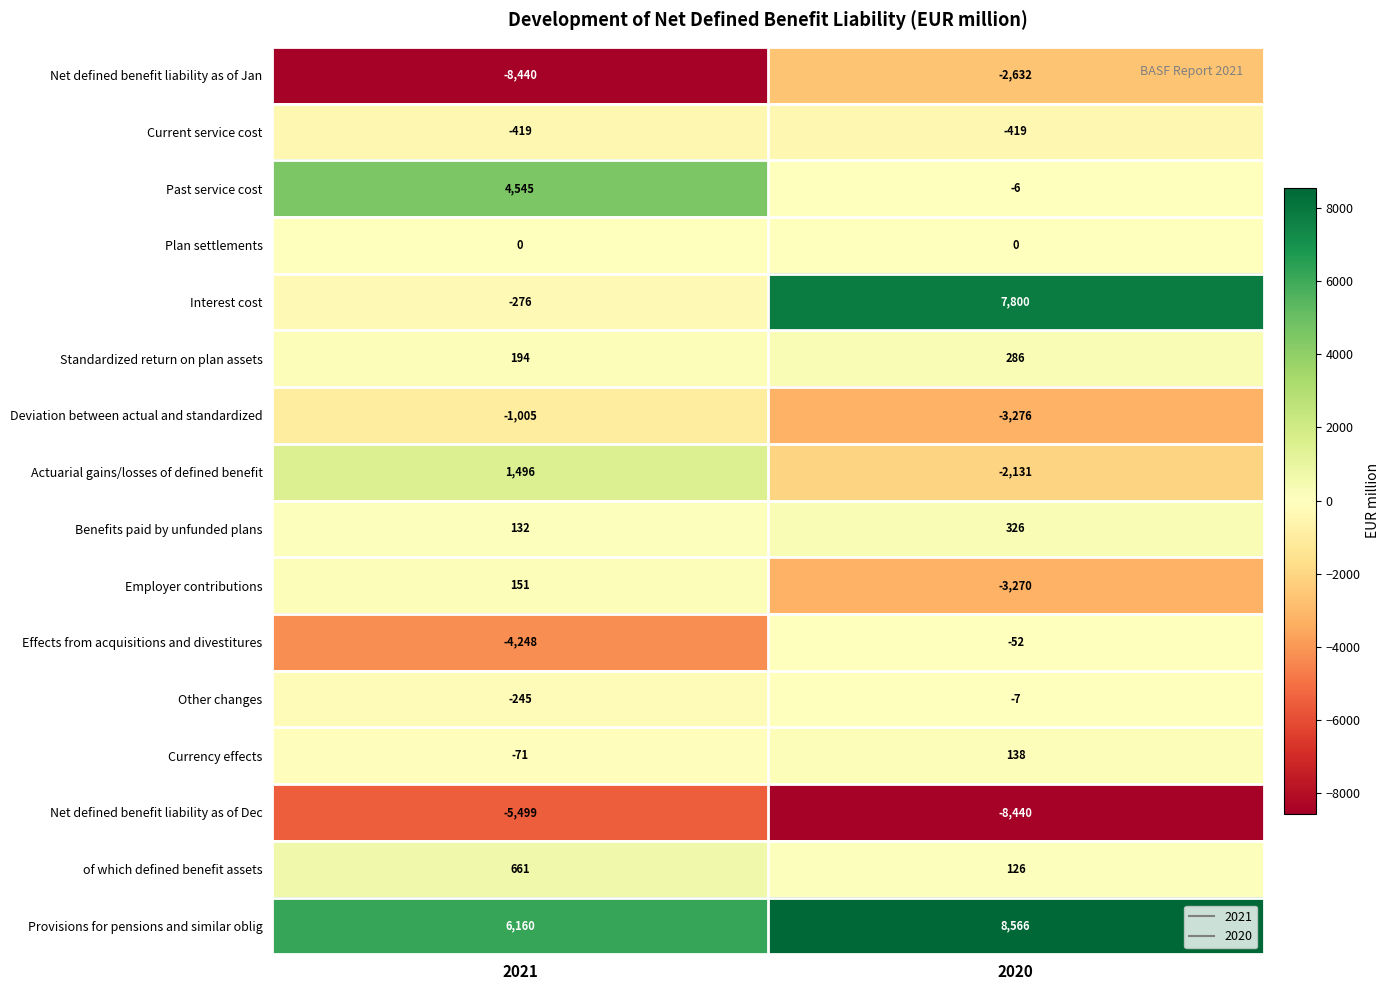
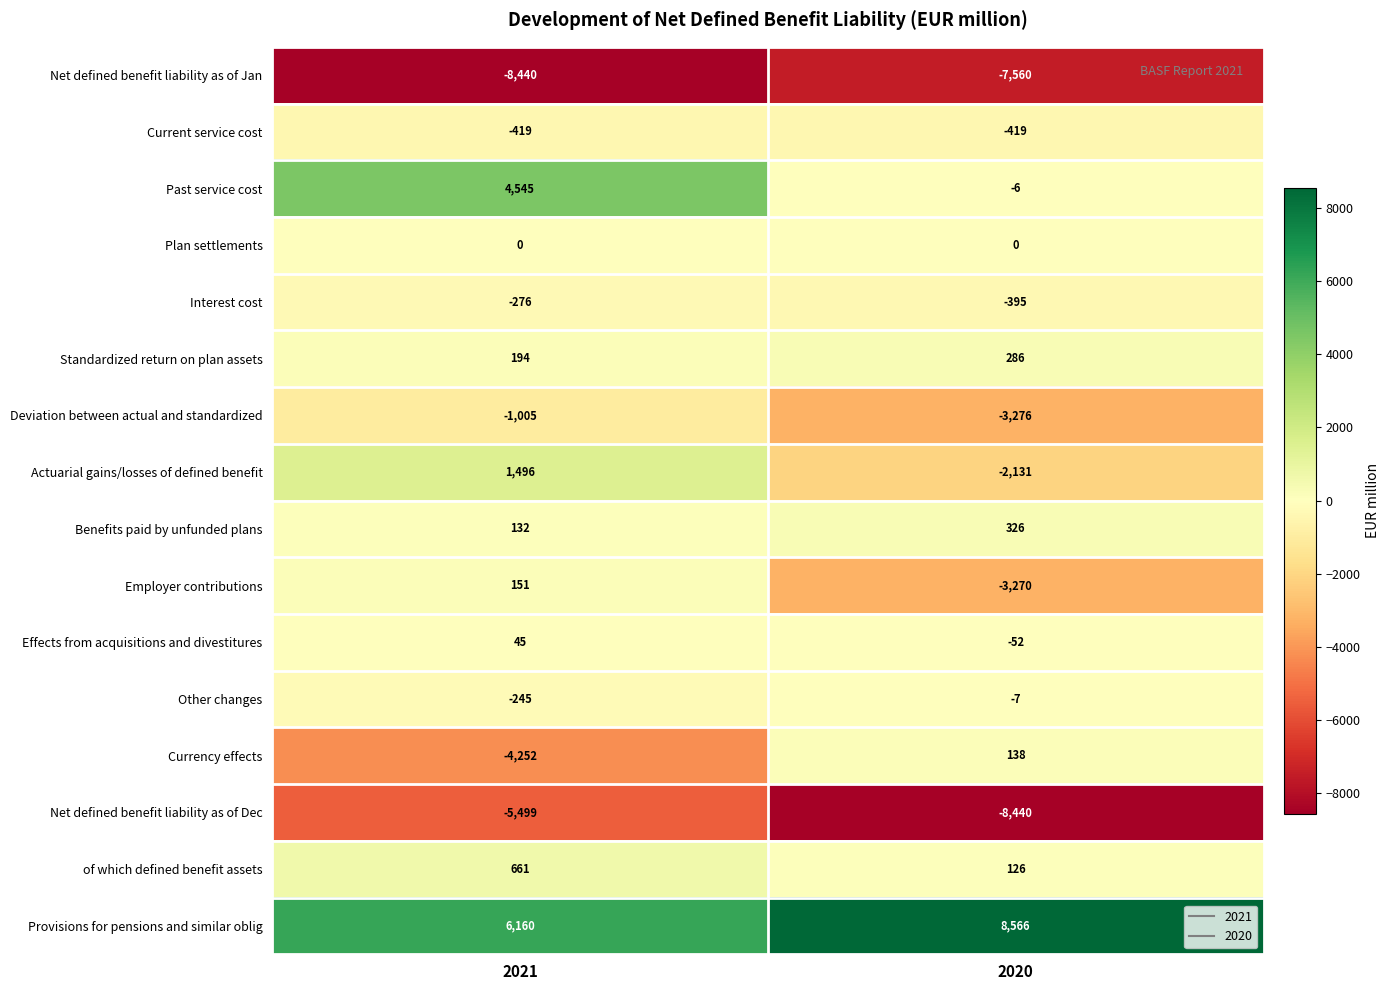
Net defined benefit liability as of Jan, 2020: -2,632 -> -7,560
Interest cost, 2020: 7,800 -> -395
Effects from acquisitions and divestitures, 2021: -4,248 -> 45
Currency effects, 2021: -71 -> -4,252
